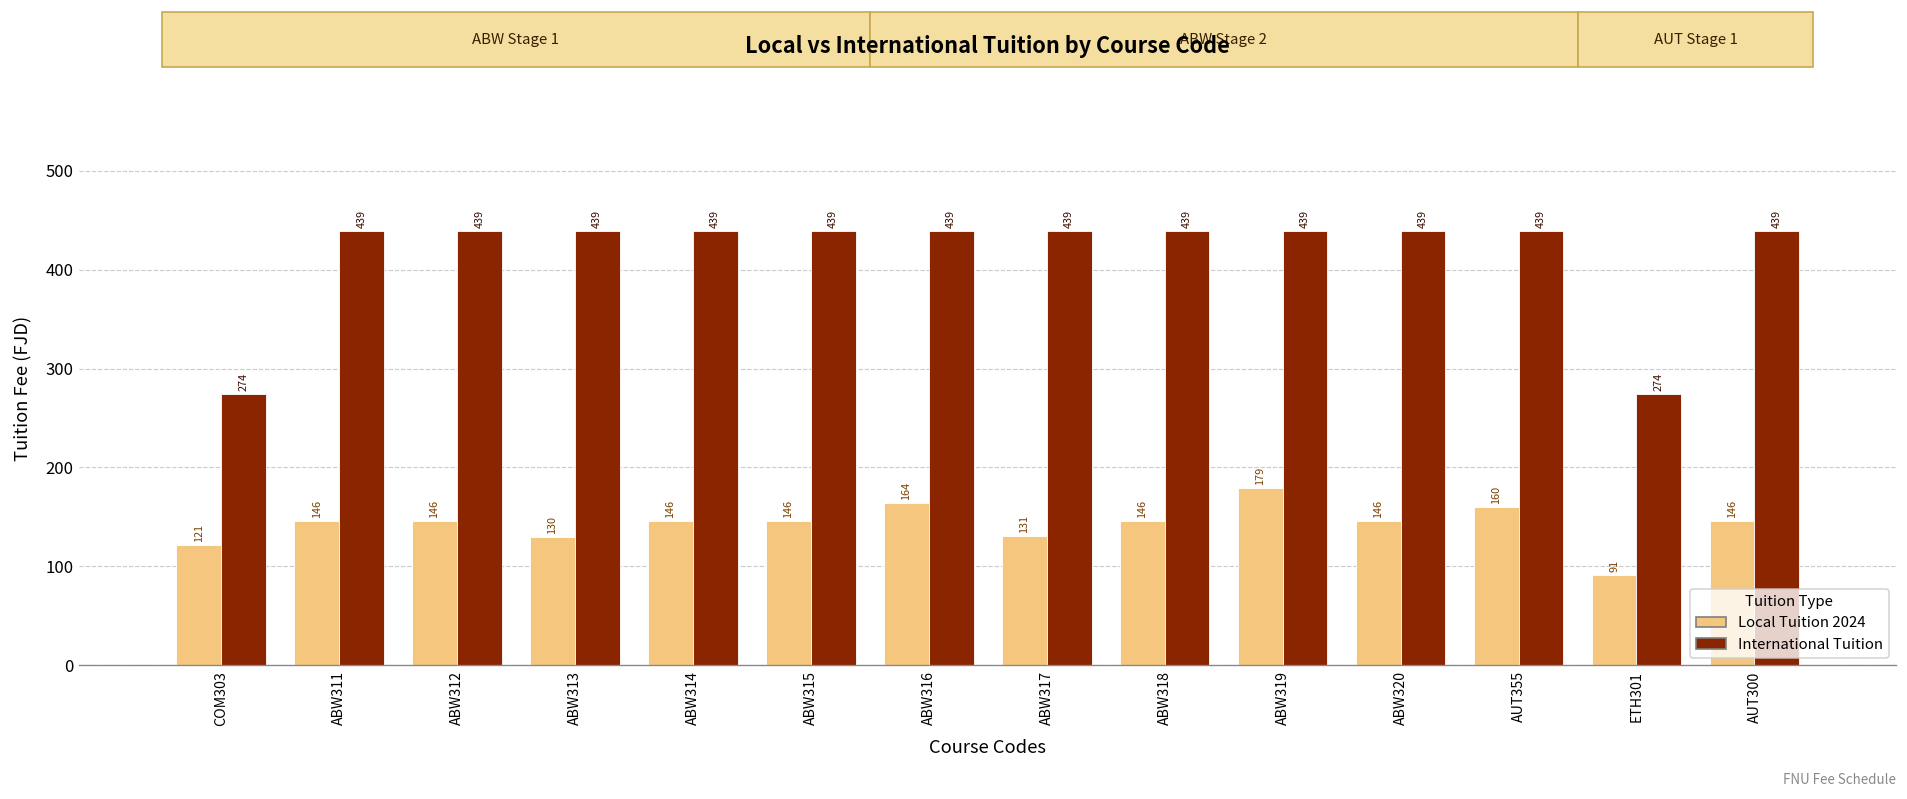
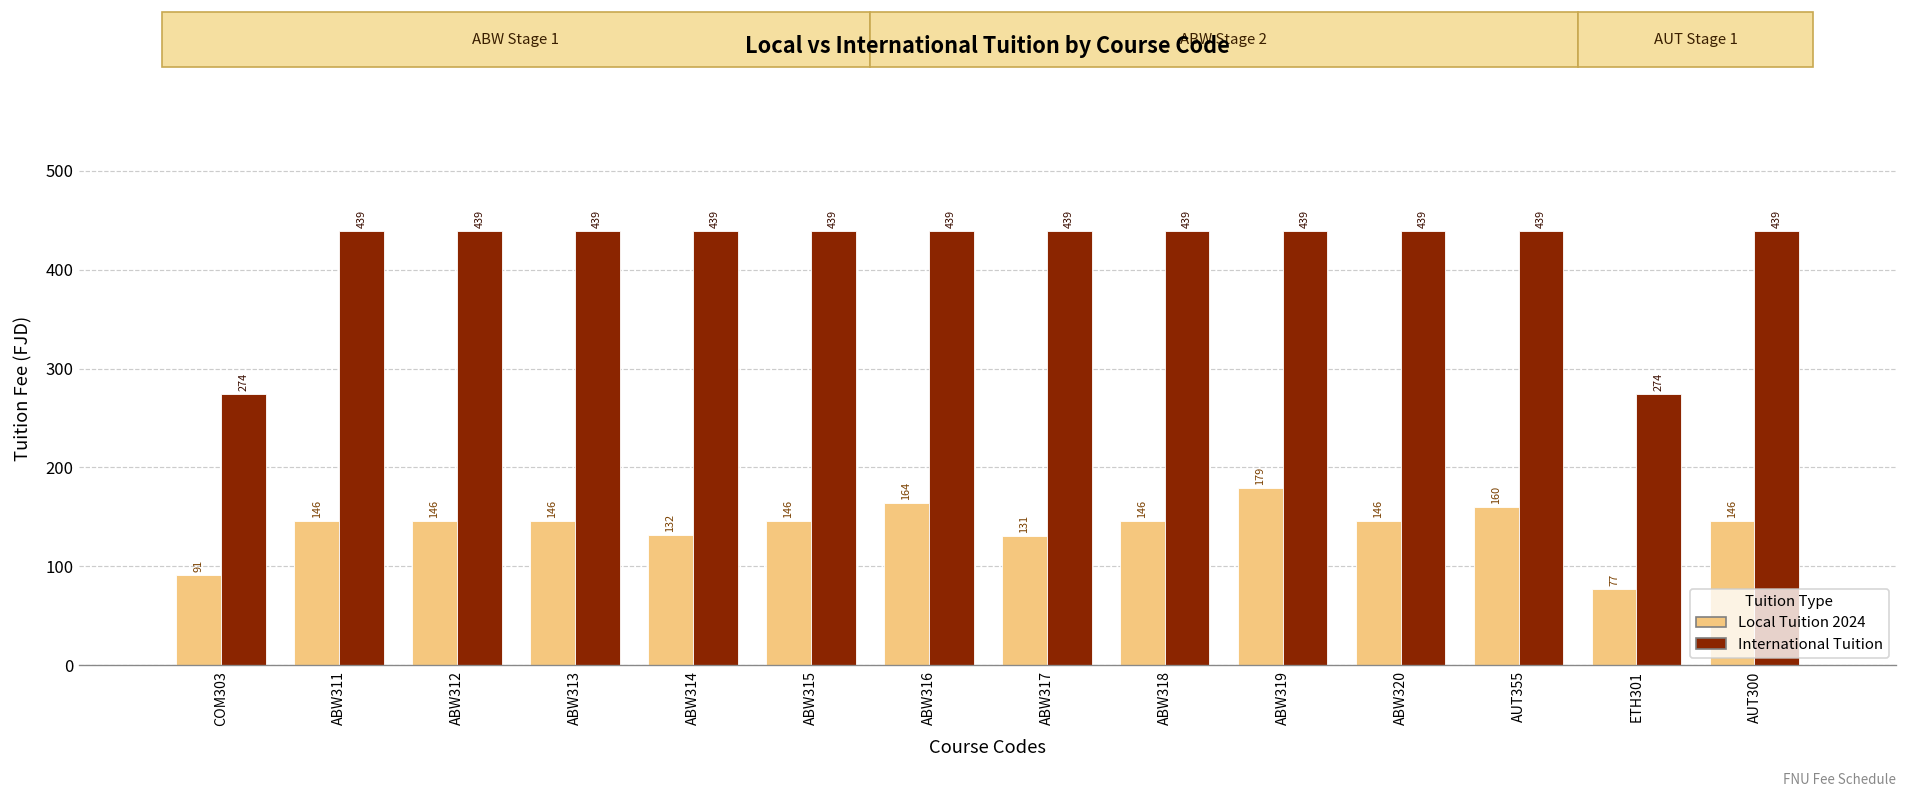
Local Tuition 2024, COM303: 121 -> 91
Local Tuition 2024, ABW313: 130 -> 146
Local Tuition 2024, ABW314: 146 -> 132
Local Tuition 2024, ETH301: 91 -> 77
